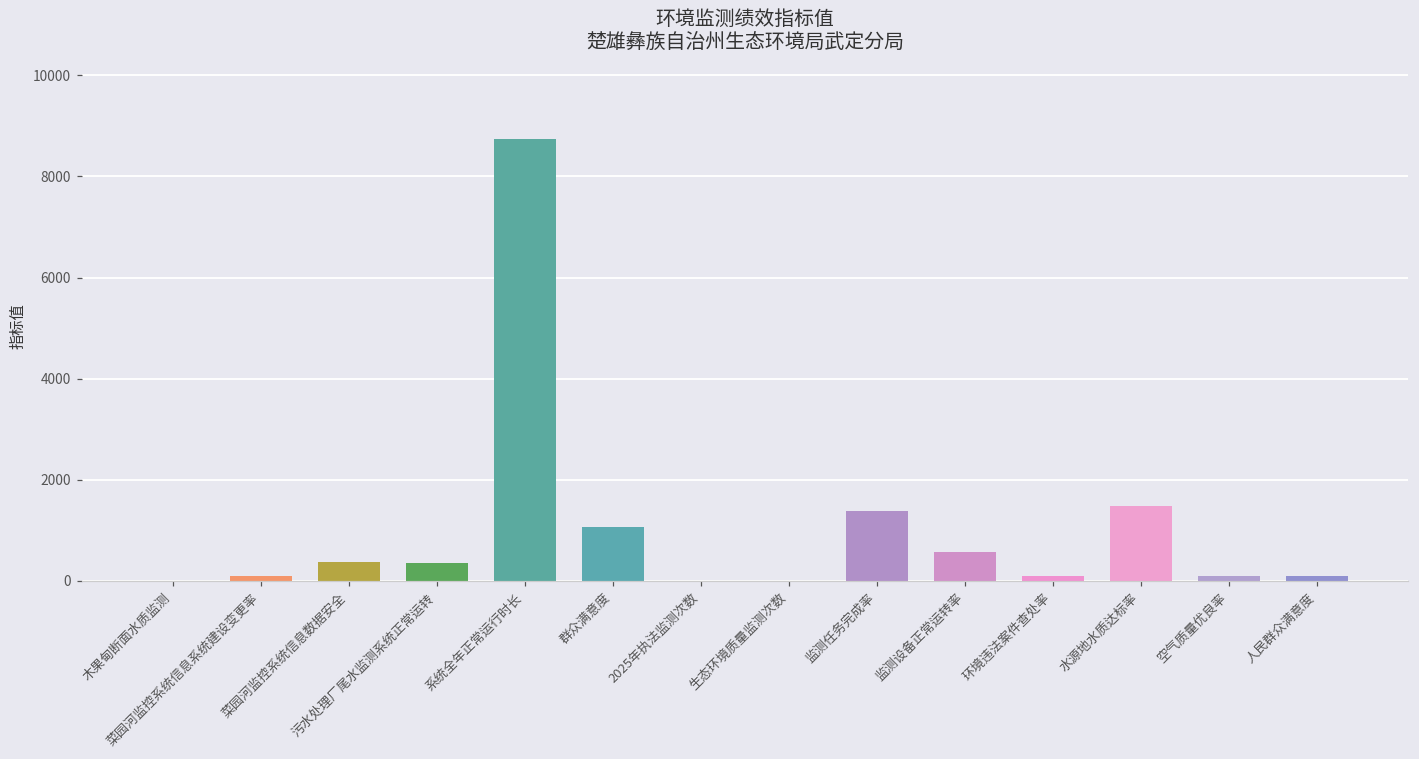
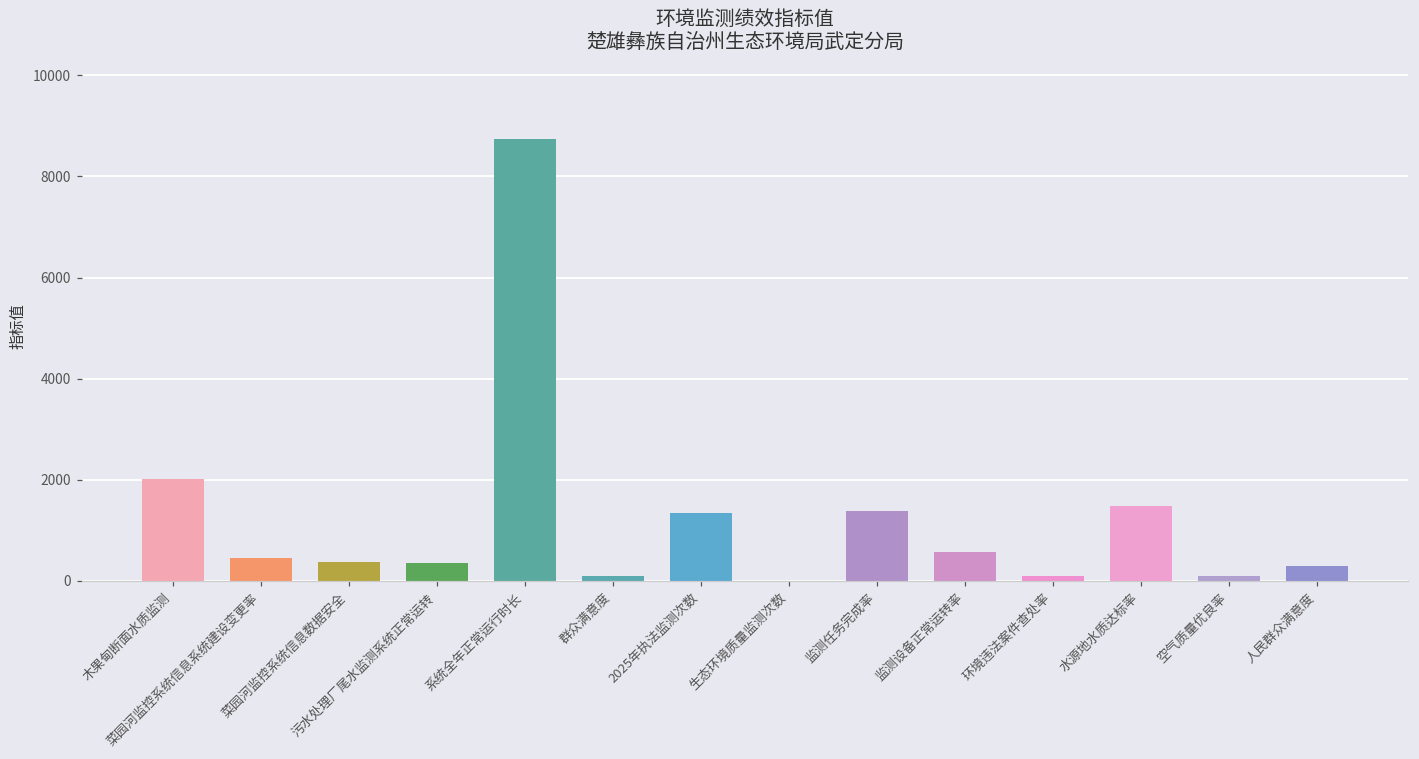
木果甸断面水质监测: 0 -> 2000
菜园河监控系统信息系统建设变更率: 100 -> 500
群众满意度: 1100 -> 100
2025年执法监测次数: 0 -> 1300
人民群众满意度: 100 -> 300
